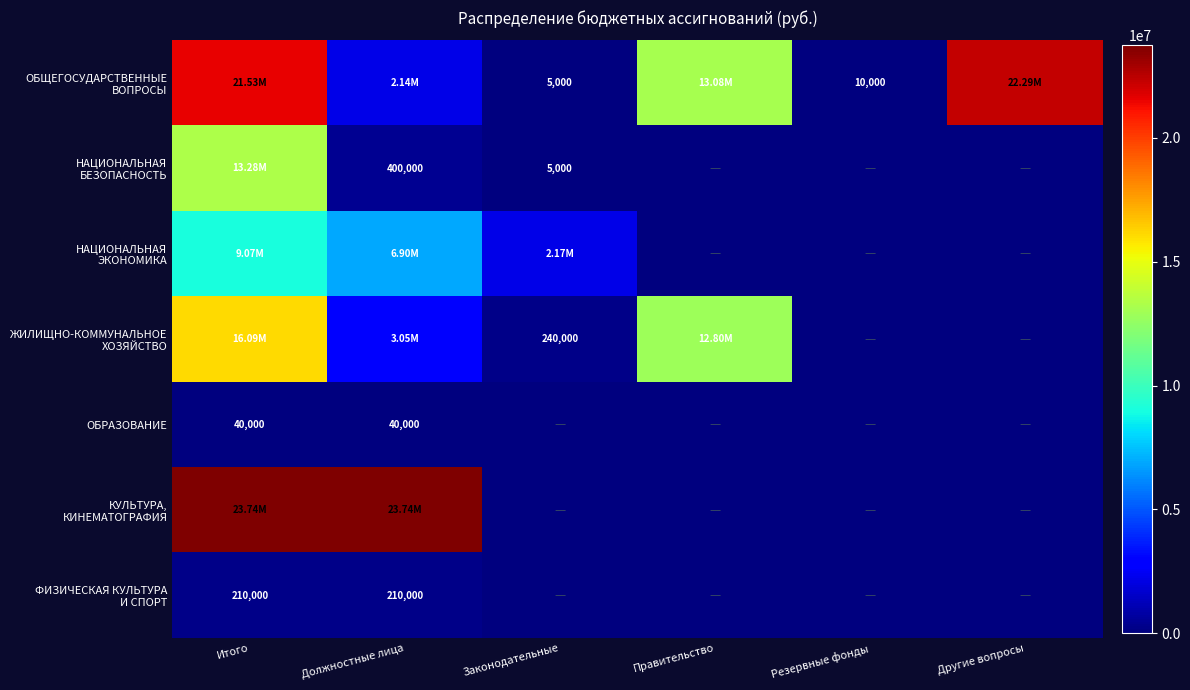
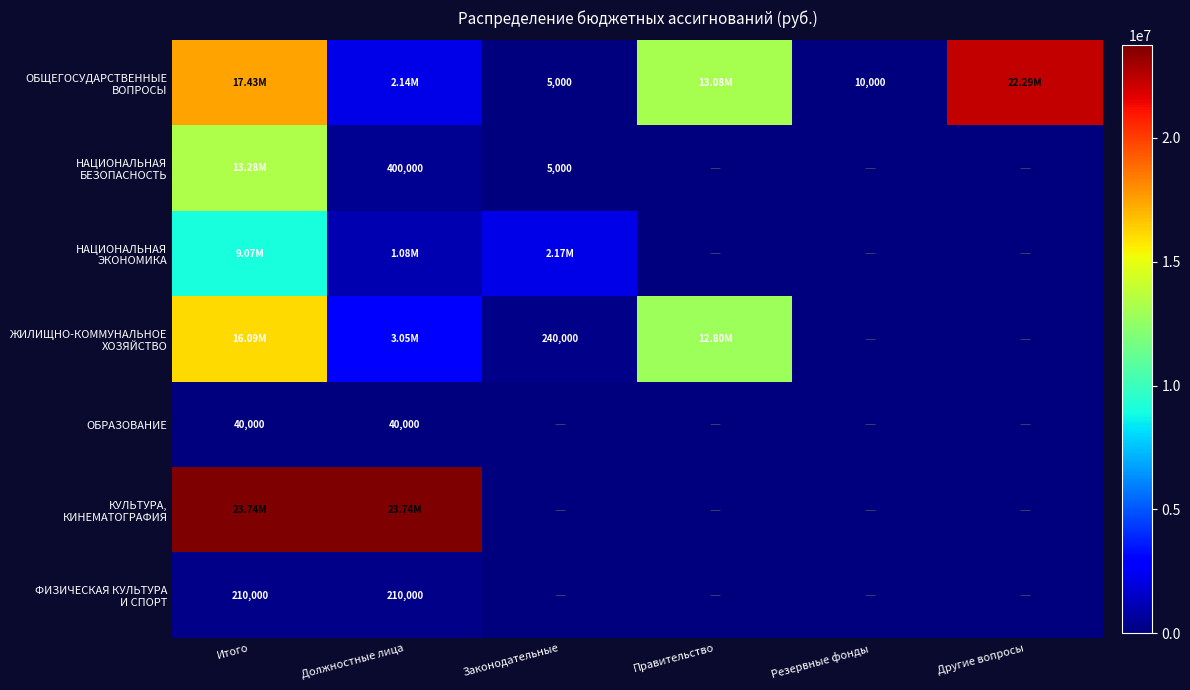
ОБЩЕГОСУДАРСТВЕННЫЕ ВОПРОСЫ, Итого: 21.53M -> 17.43M
НАЦИОНАЛЬНАЯ ЭКОНОМИКА, Должностные лица: 6.90M -> 1.08M
